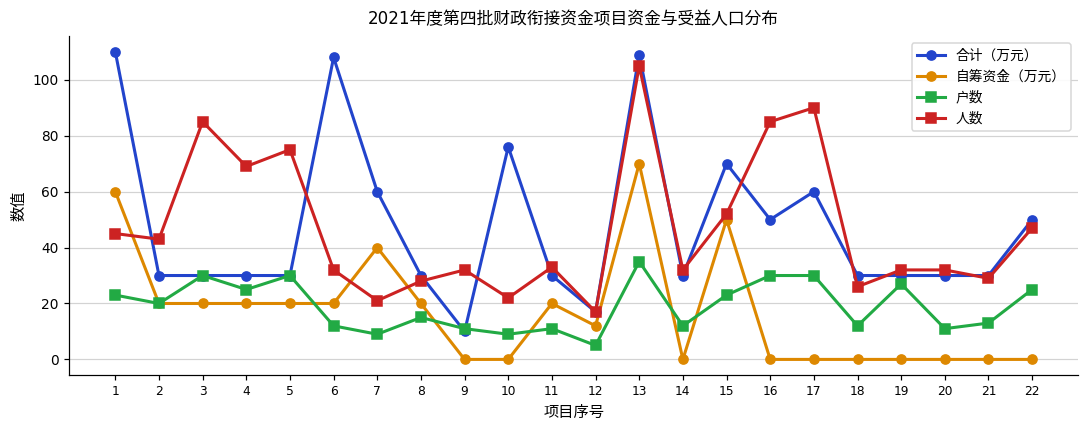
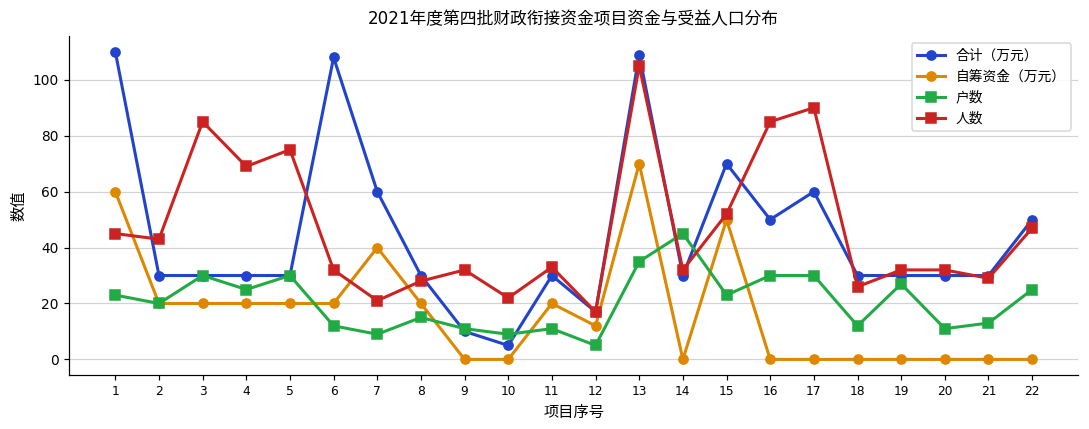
合计（万元）, 10: 76 -> 5
户数, 14: 12 -> 45
